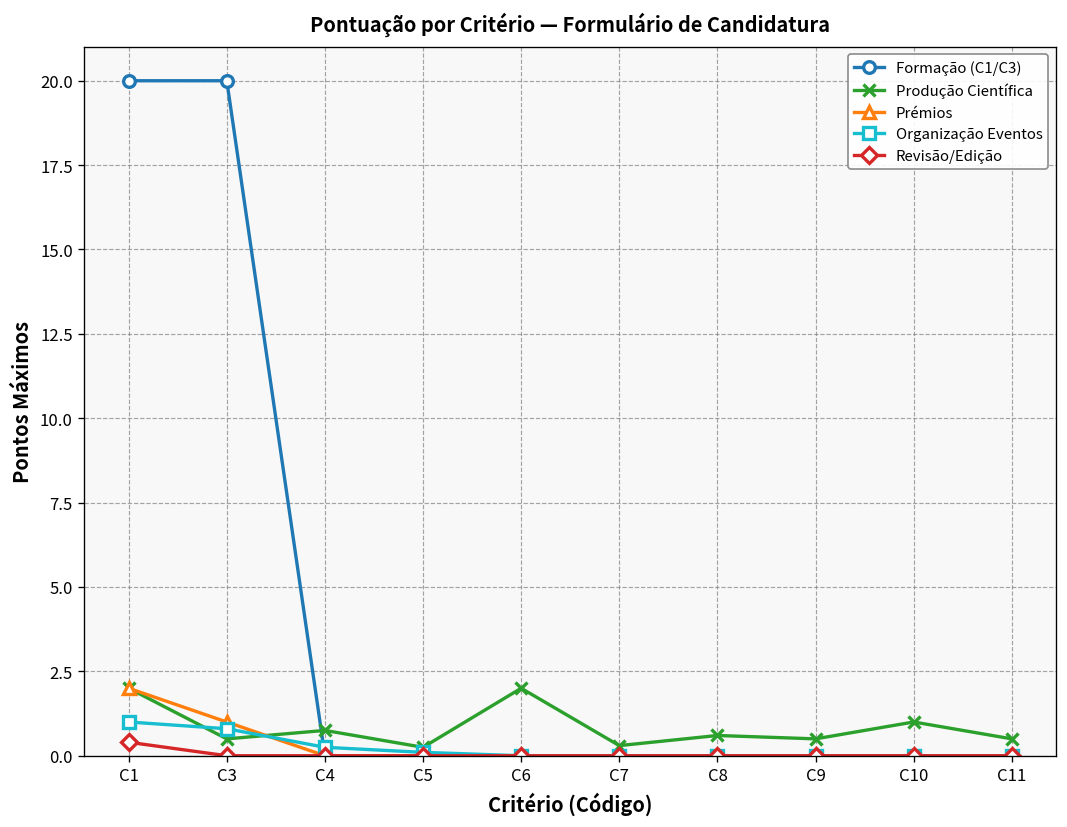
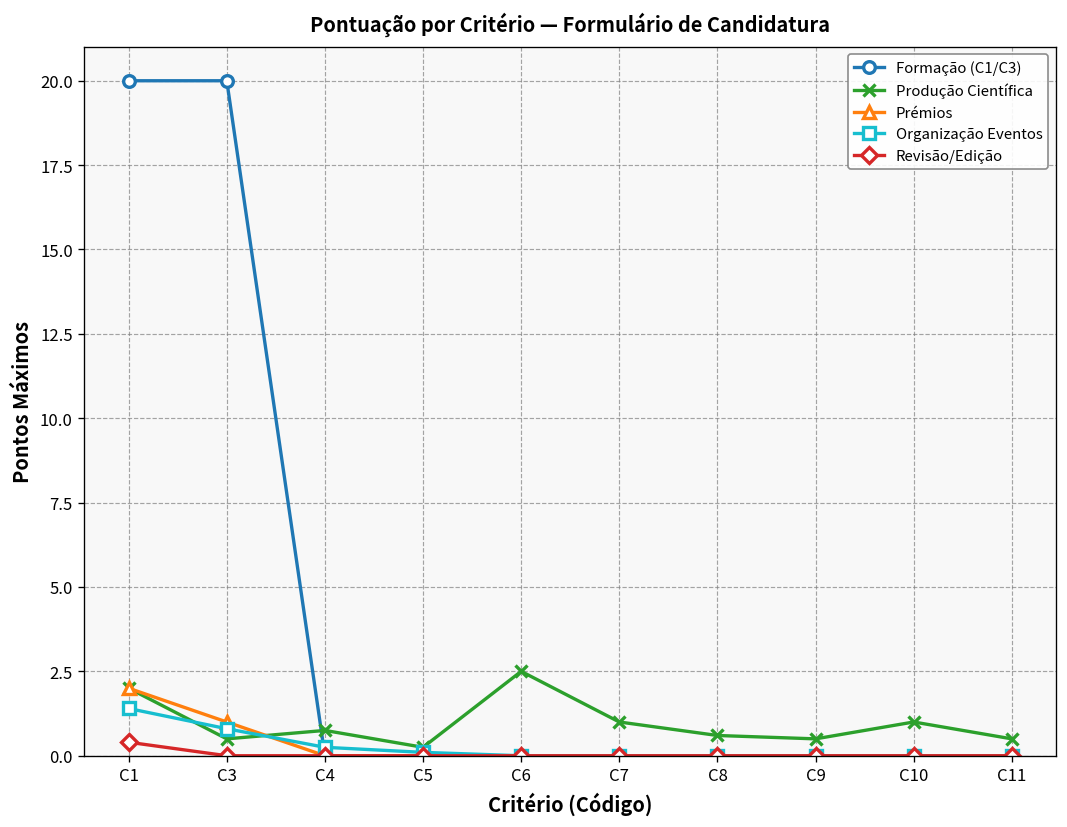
Organização Eventos, C1: 1.0 -> 1.4
Produção Científica, C6: 2.0 -> 2.5
Produção Científica, C7: 0.3 -> 1.0
